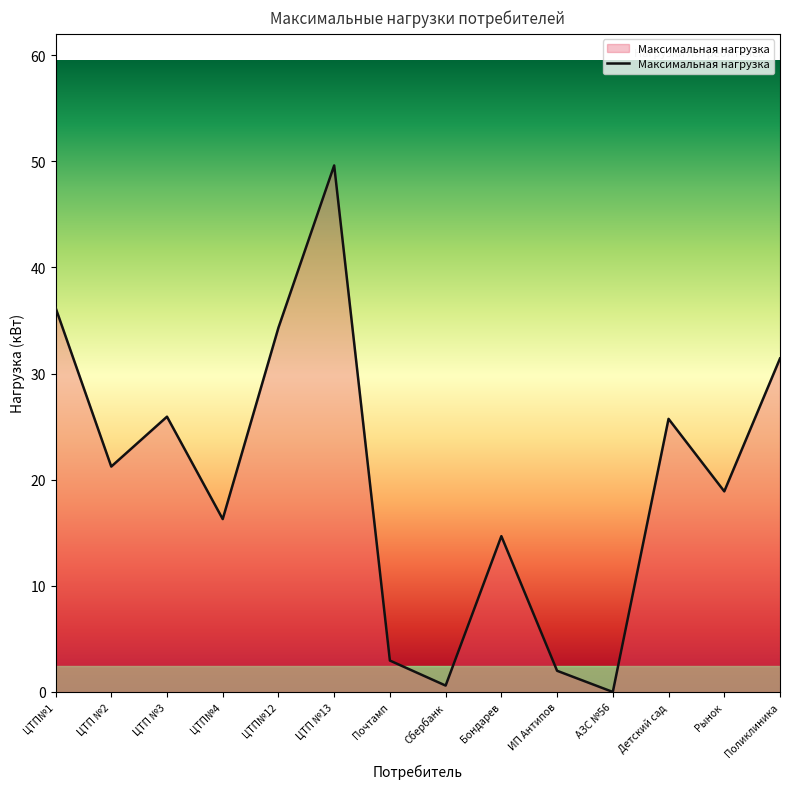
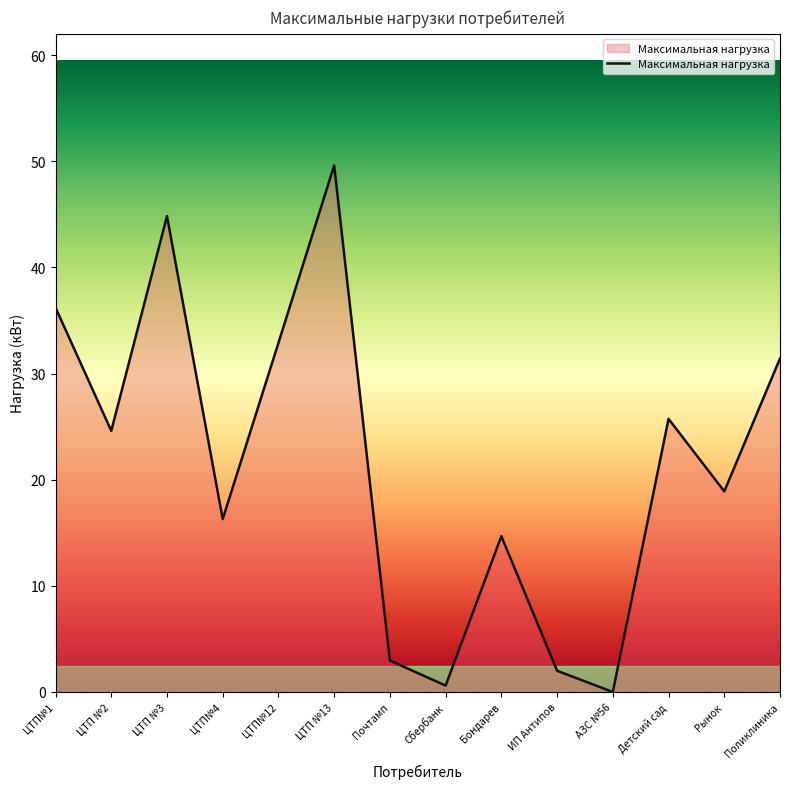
ЦТП №2: 21.2 -> 24.6
ЦТП №3: 25.9 -> 44.8
ЦТП№12: 34.3 -> 32.9
